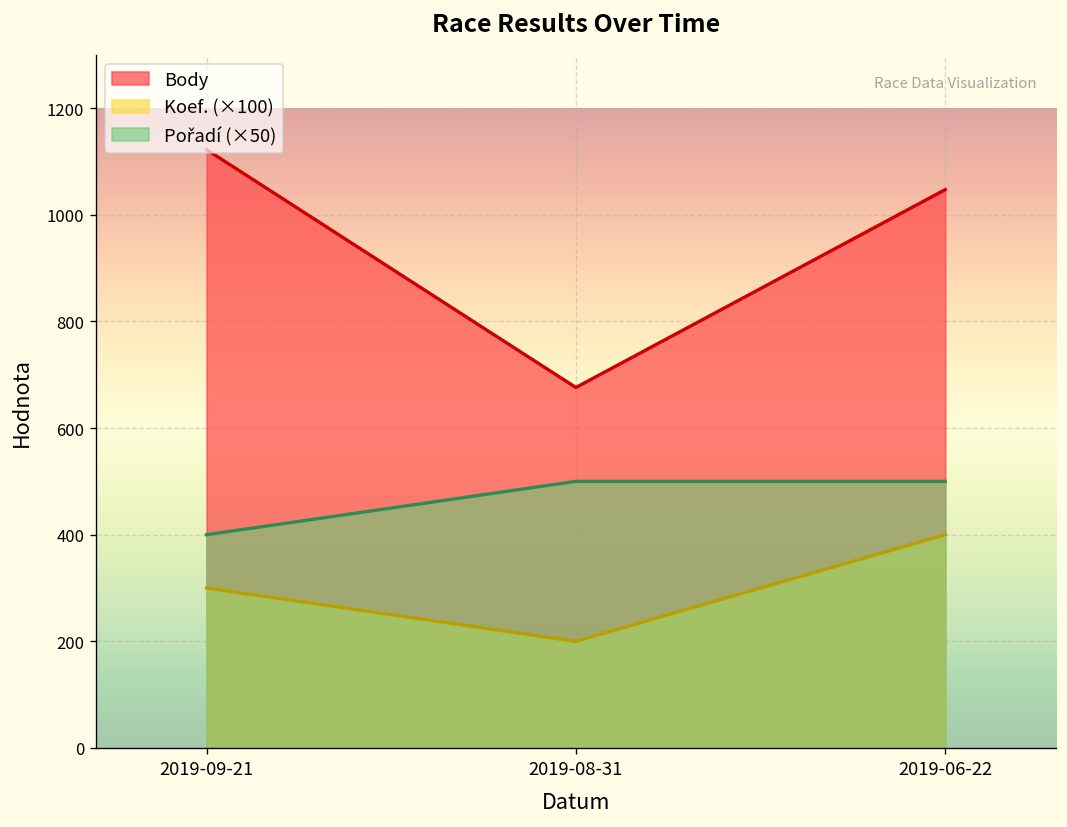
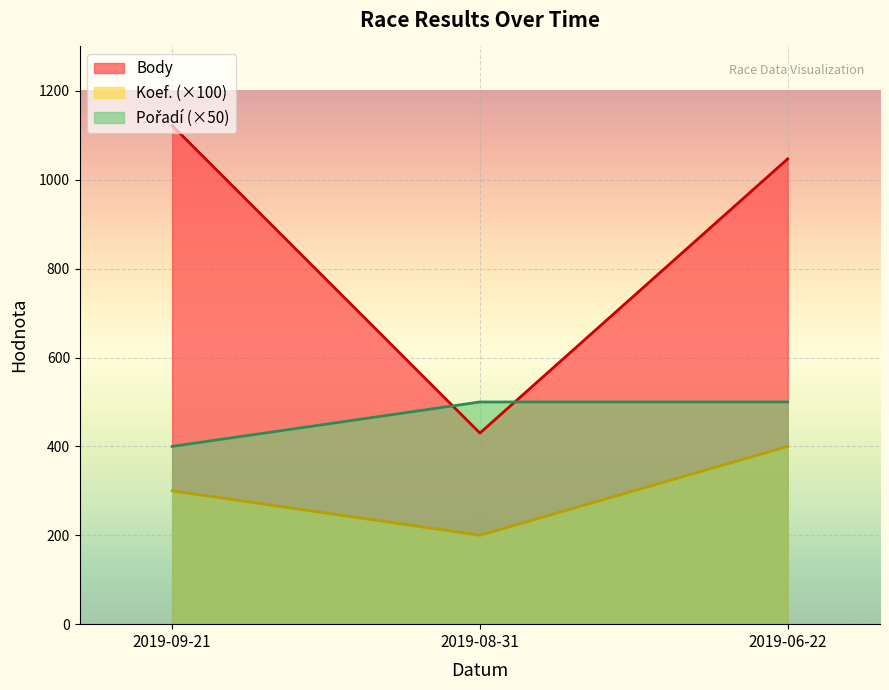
Body, 2019-08-31: 680 -> 430
